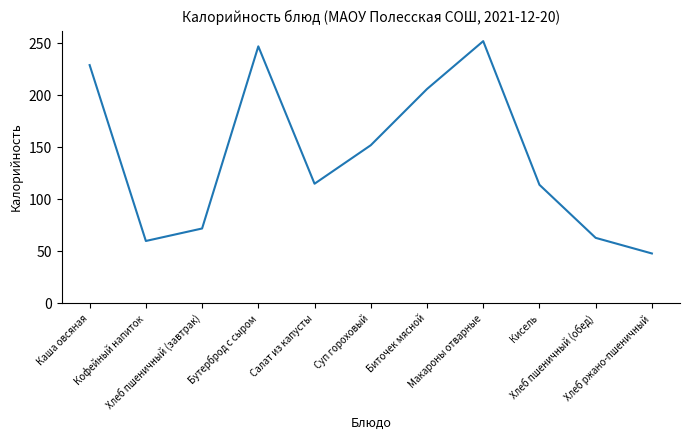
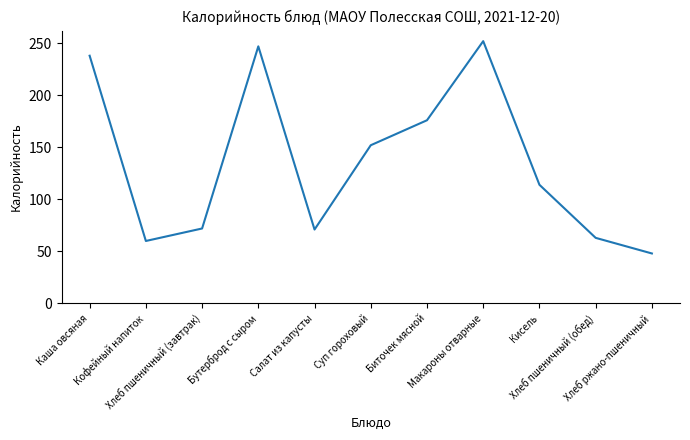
Каша овсяная: 229 -> 238
Салат из капусты: 115 -> 71
Биточек мясной: 206 -> 176
